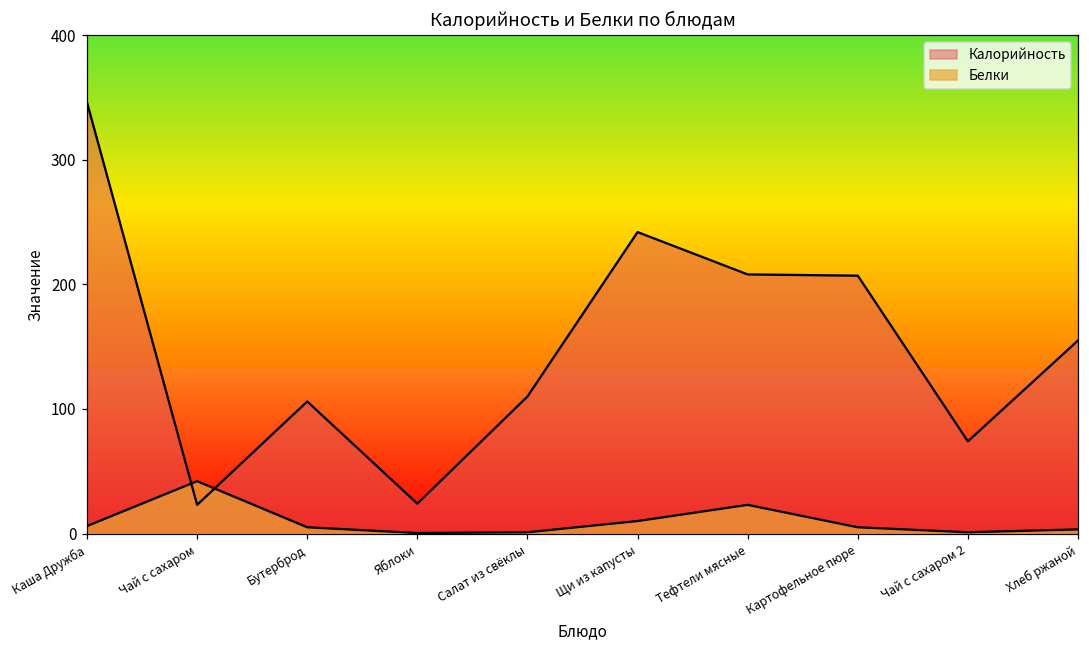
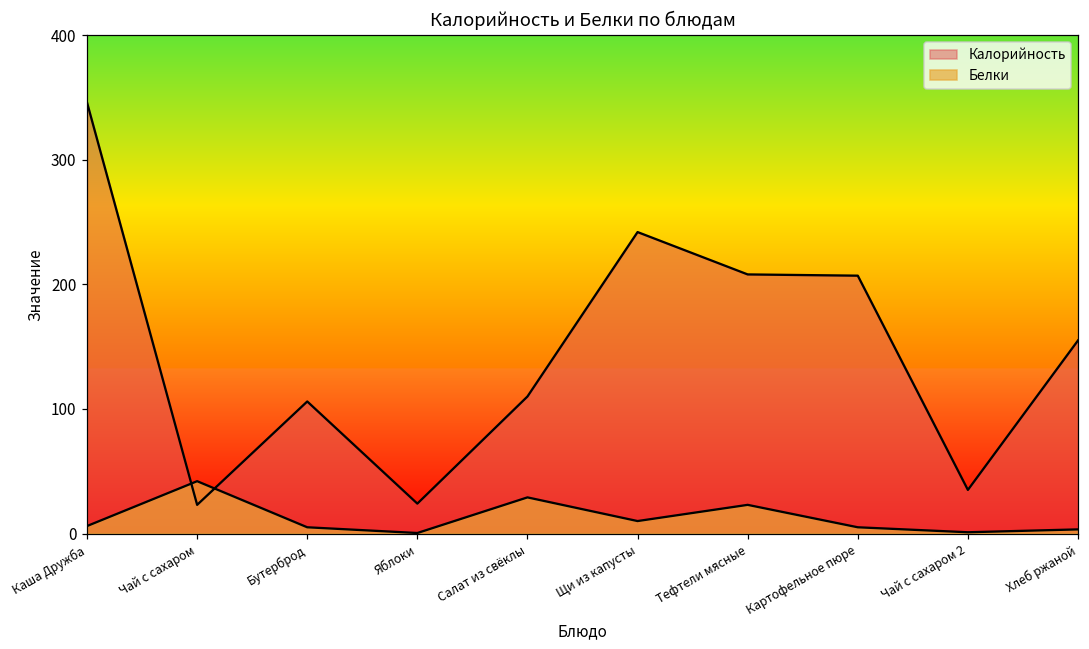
Белки, Салат из свёклы: 1 -> 29
Калорийность, Чай с сахаром 2: 74 -> 35
